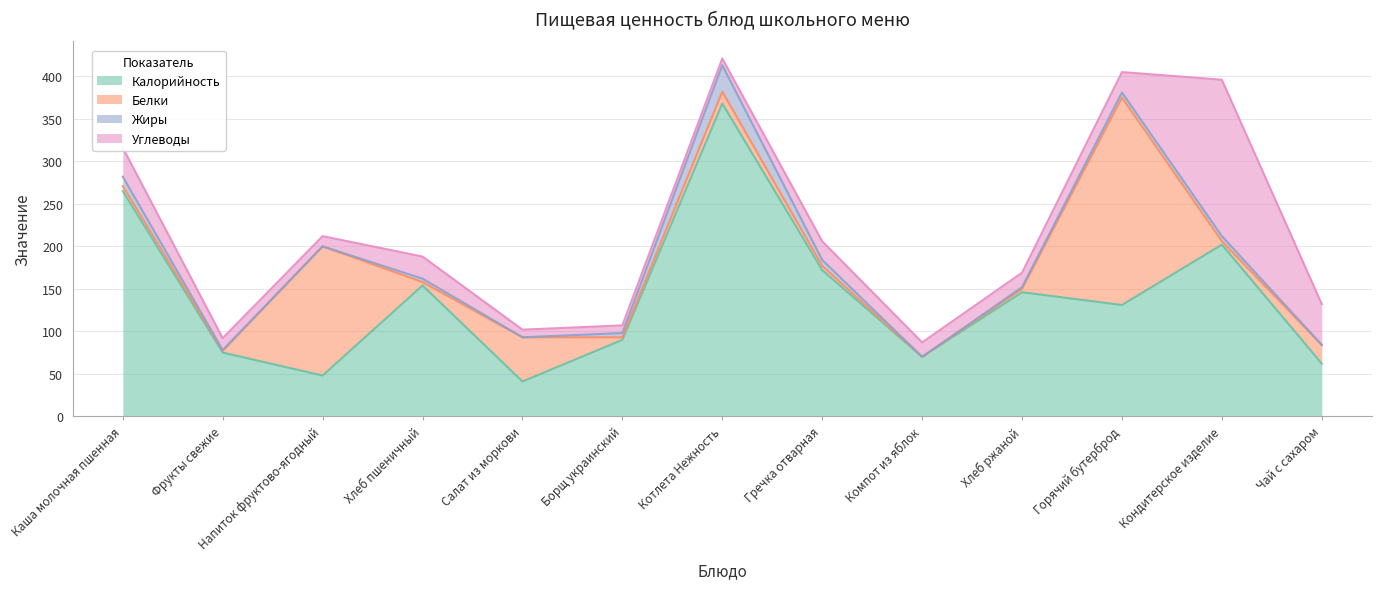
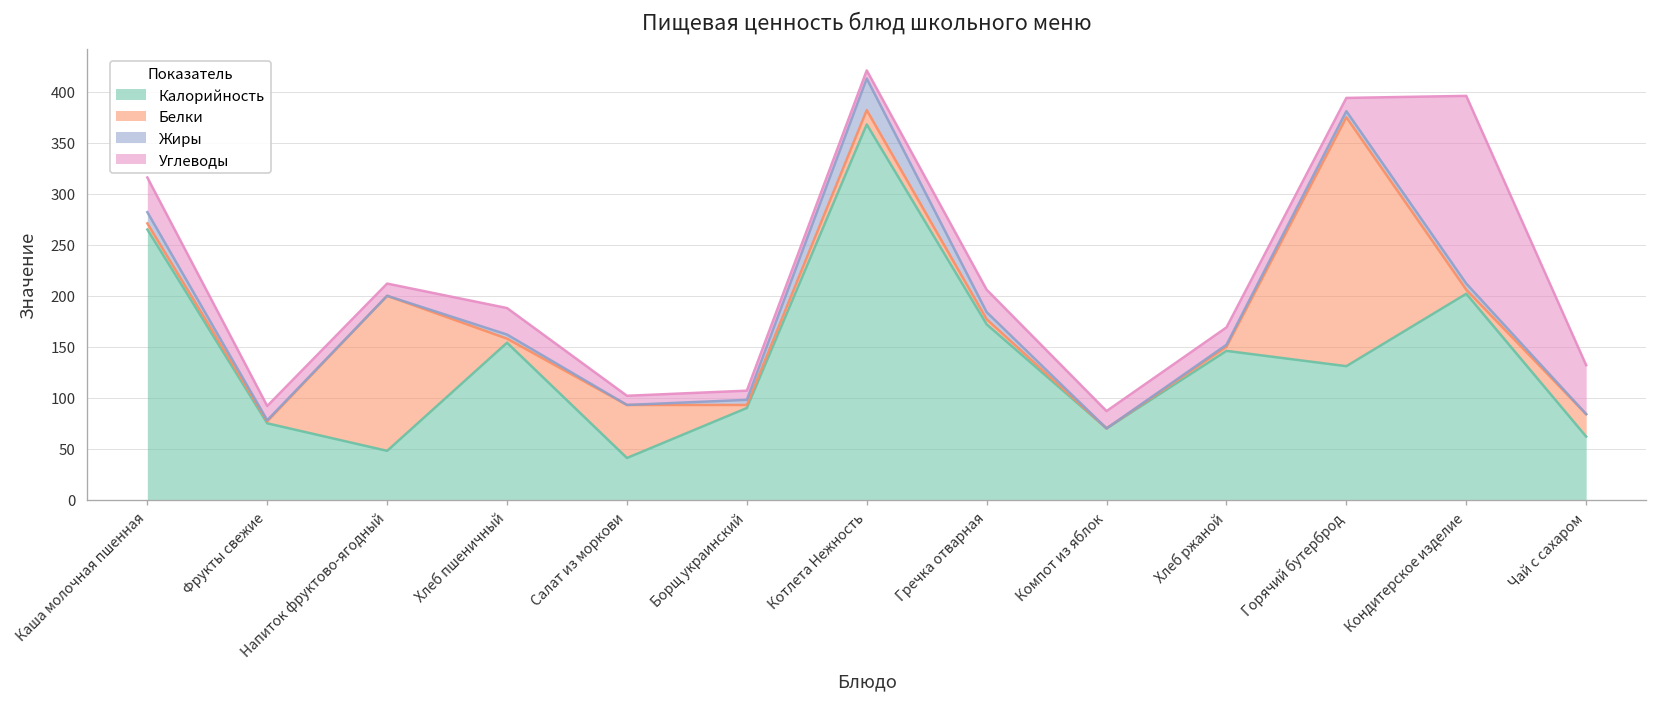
Углеводы, Горячий бутерброд: 20 -> 10
